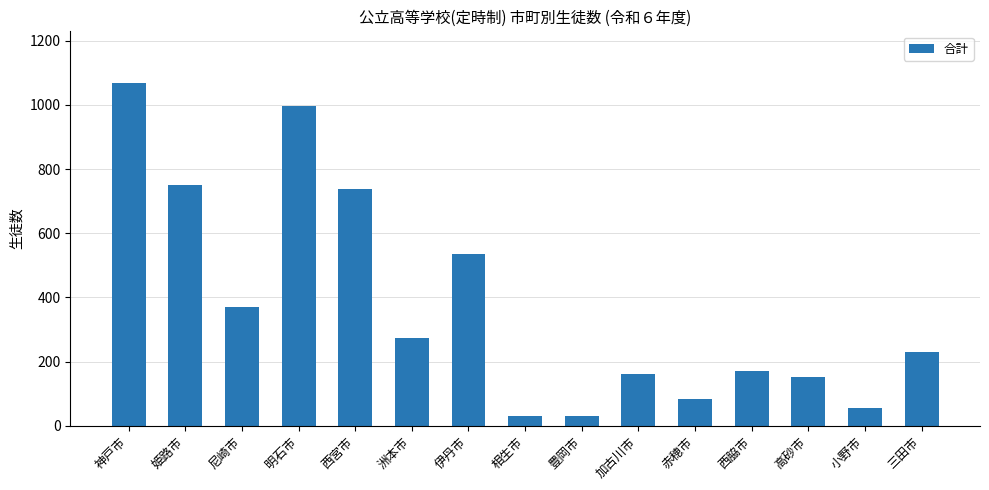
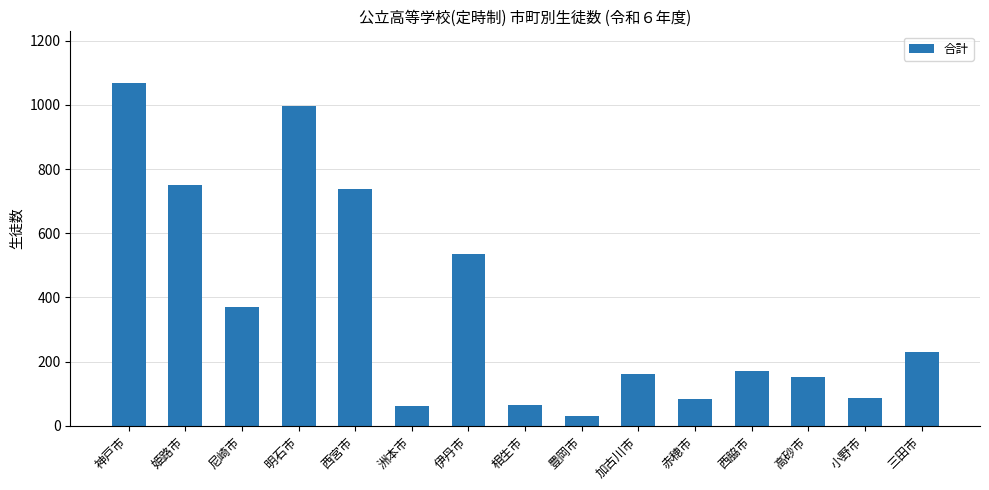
洲本市: 270 -> 60
相生市: 30 -> 60
小野市: 50 -> 90
